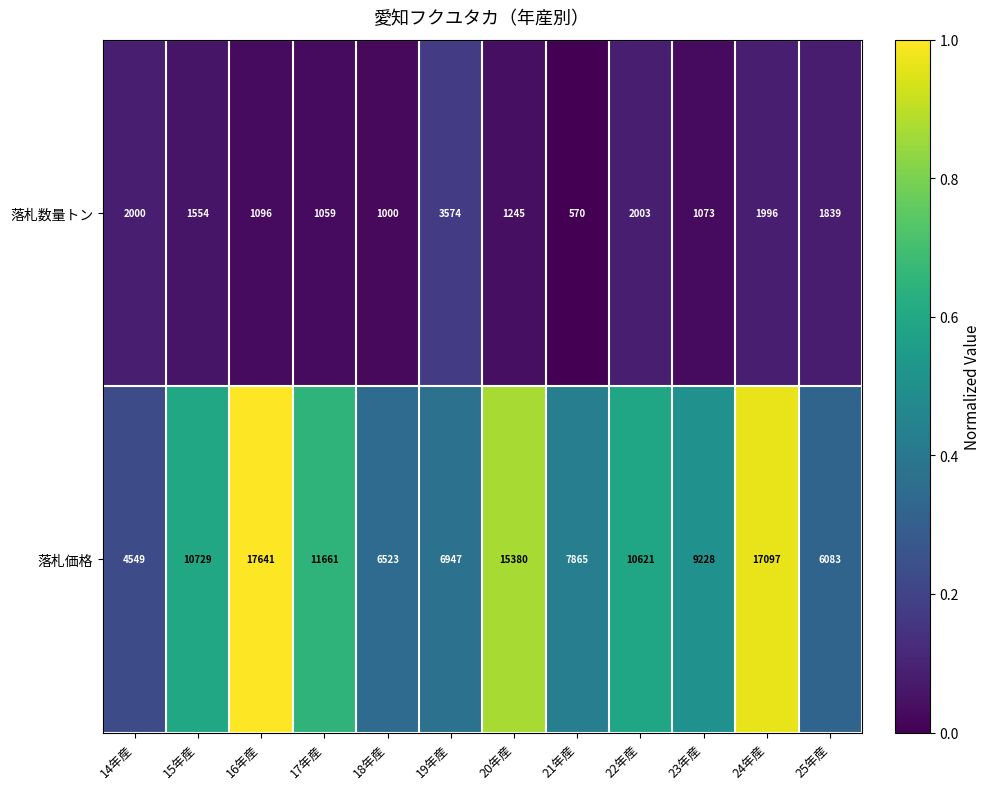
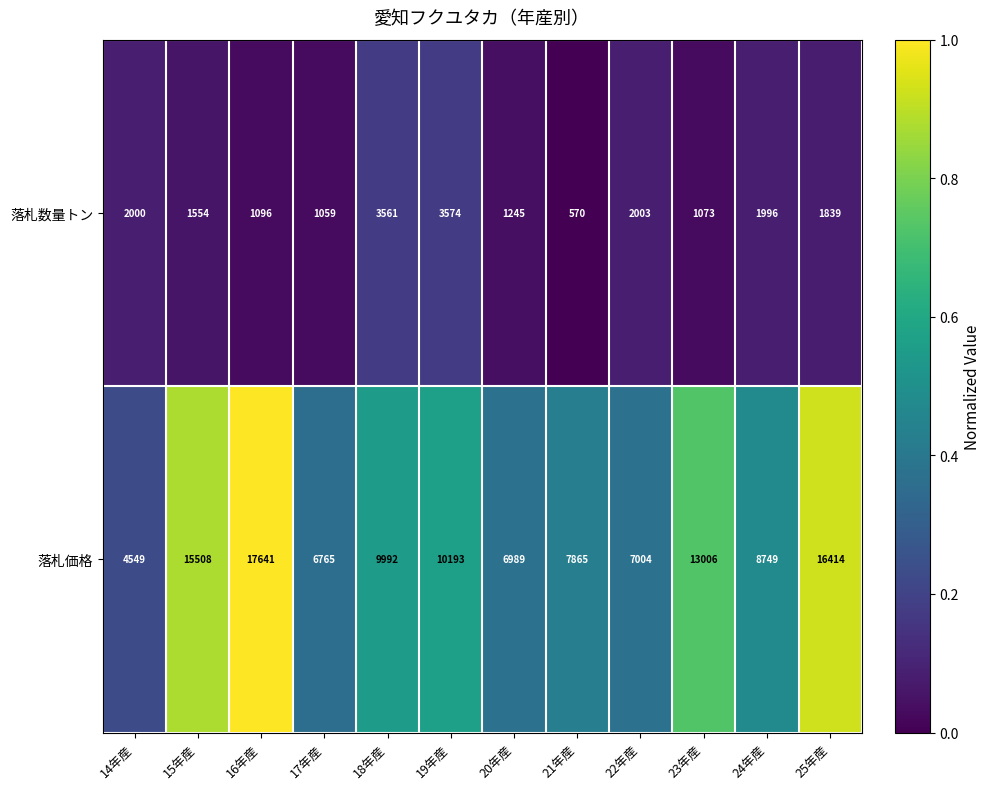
落札数量トン, 18年産: 1000 -> 3561
落札価格, 15年産: 10729 -> 15508
落札価格, 17年産: 11661 -> 6765
落札価格, 18年産: 6523 -> 9992
落札価格, 19年産: 6947 -> 10193
落札価格, 20年産: 15380 -> 6989
落札価格, 22年産: 10621 -> 7004
落札価格, 23年産: 9228 -> 13006
落札価格, 24年産: 17097 -> 8749
落札価格, 25年産: 6083 -> 16414
